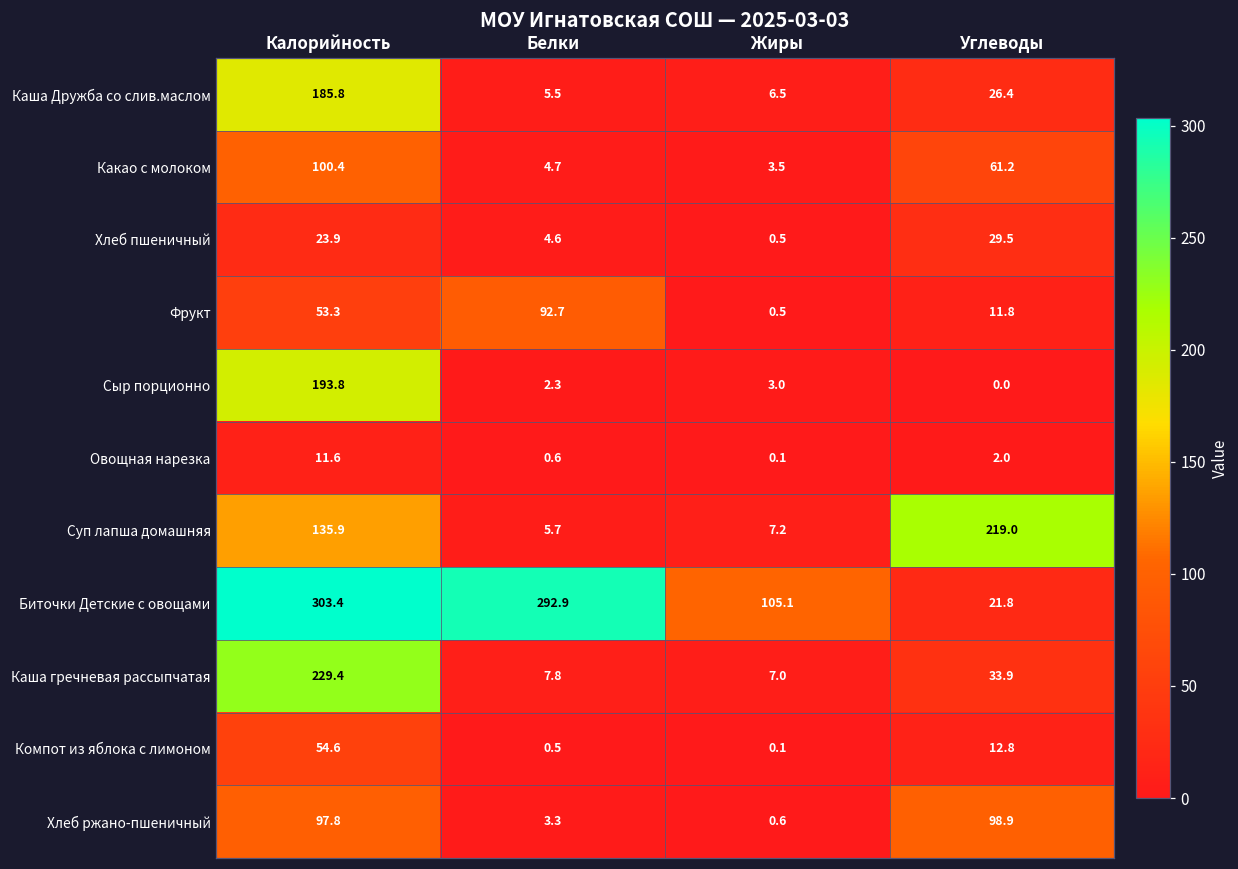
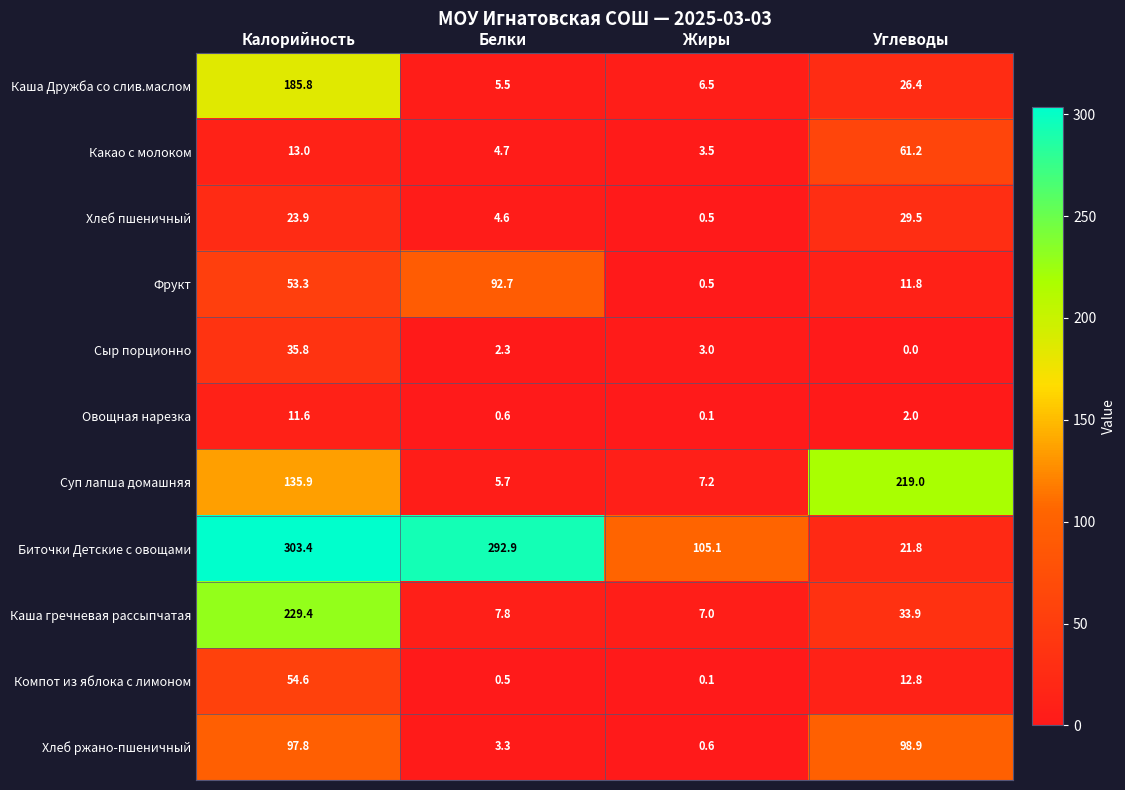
Какао с молоком, Калорийность: 100.4 -> 13.0
Сыр порционно, Калорийность: 193.8 -> 35.8
